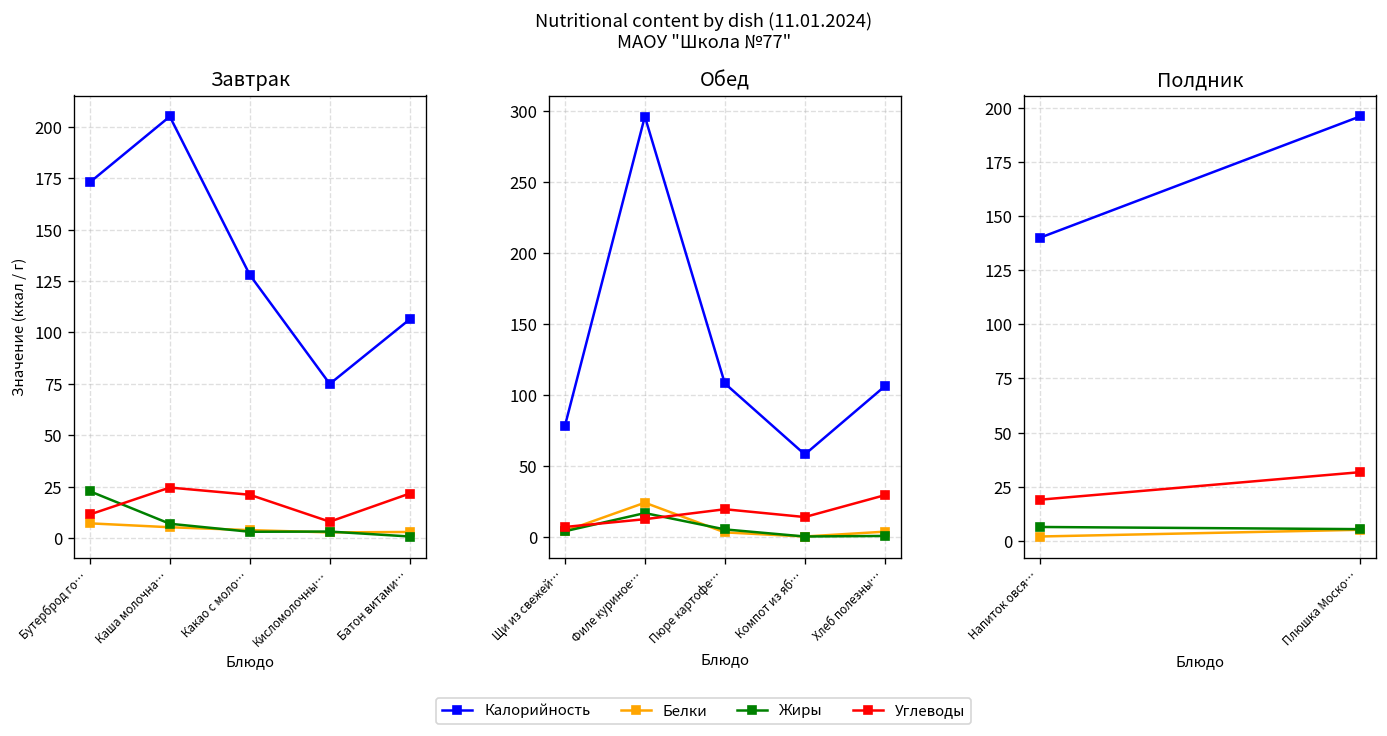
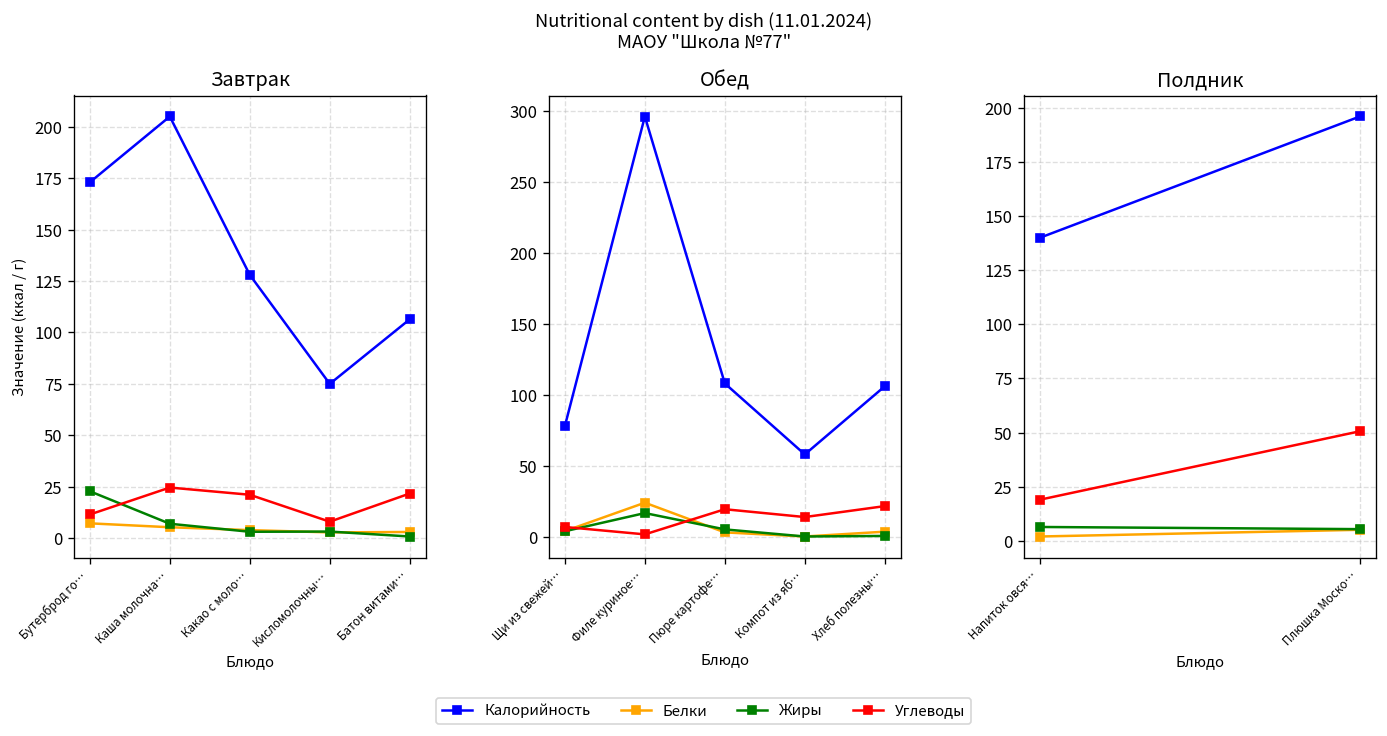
Обед, Углеводы, Филе куриное…: 12 -> 2
Обед, Углеводы, Хлеб полезны…: 29 -> 22
Полдник, Углеводы, Плюшка Моско…: 32 -> 51
